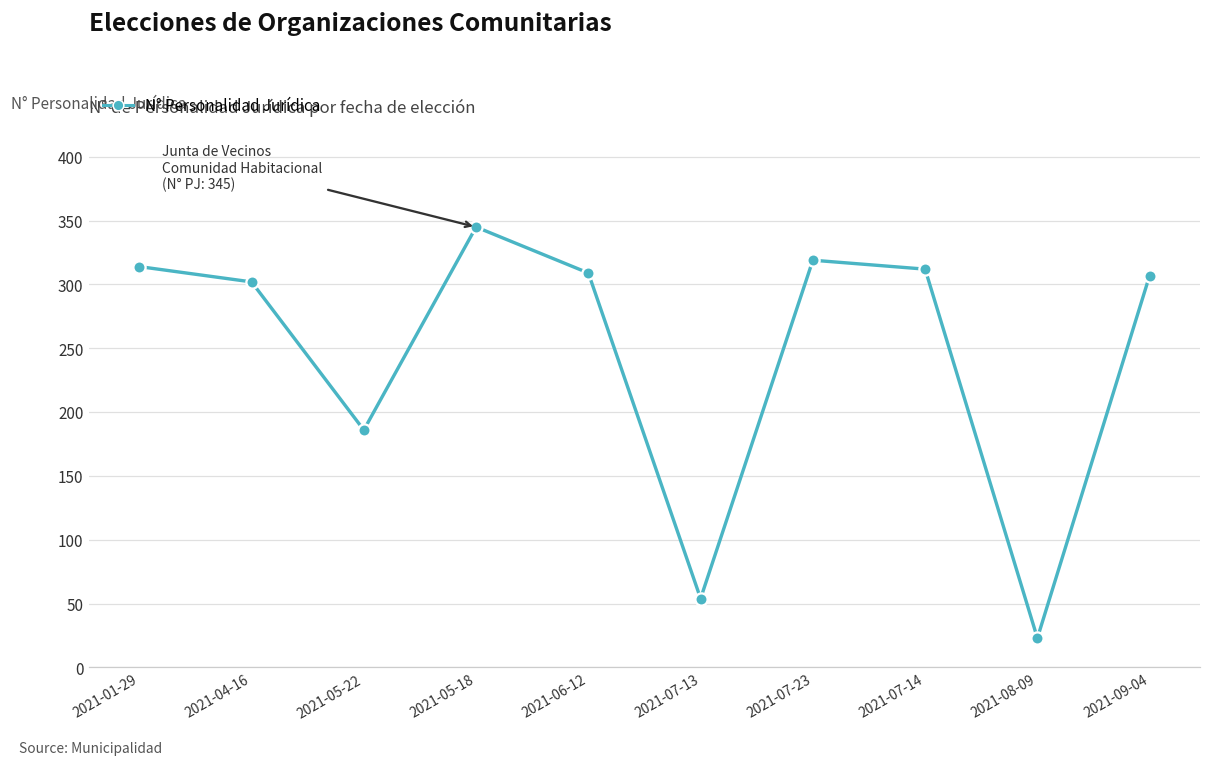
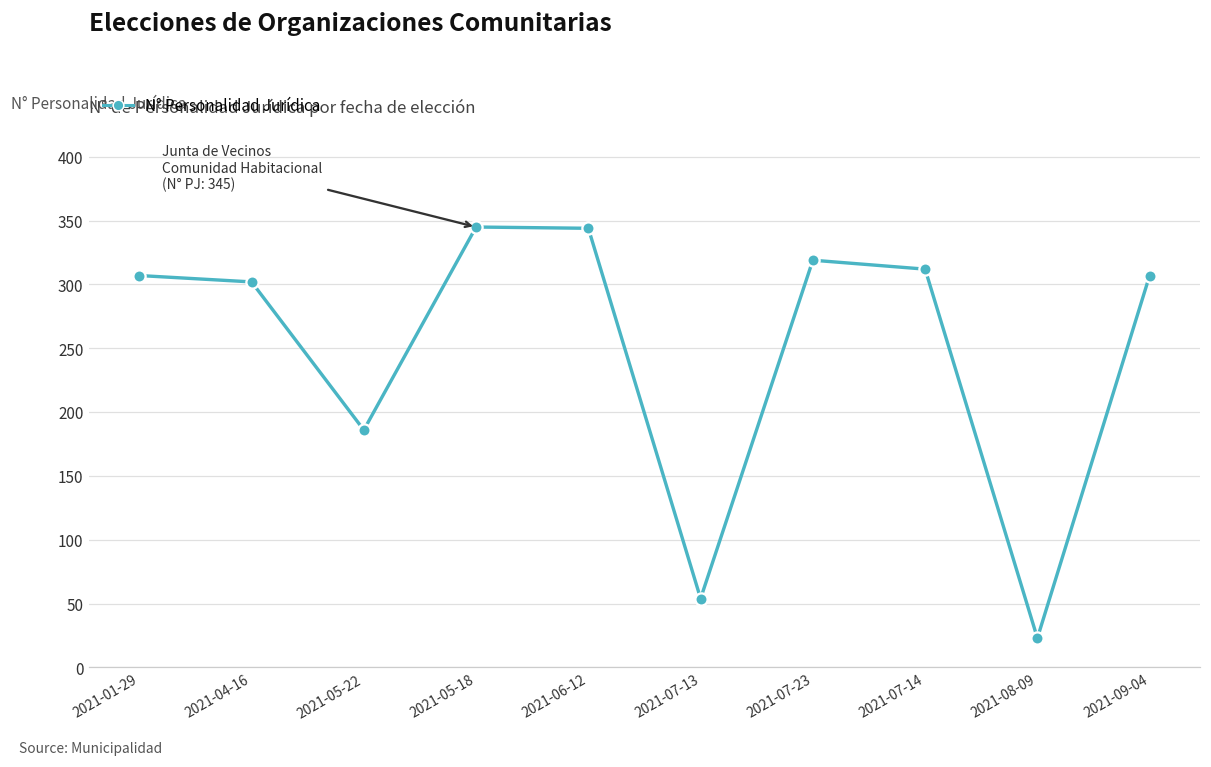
2021-01-29: 314 -> 307
2021-06-12: 309 -> 344
